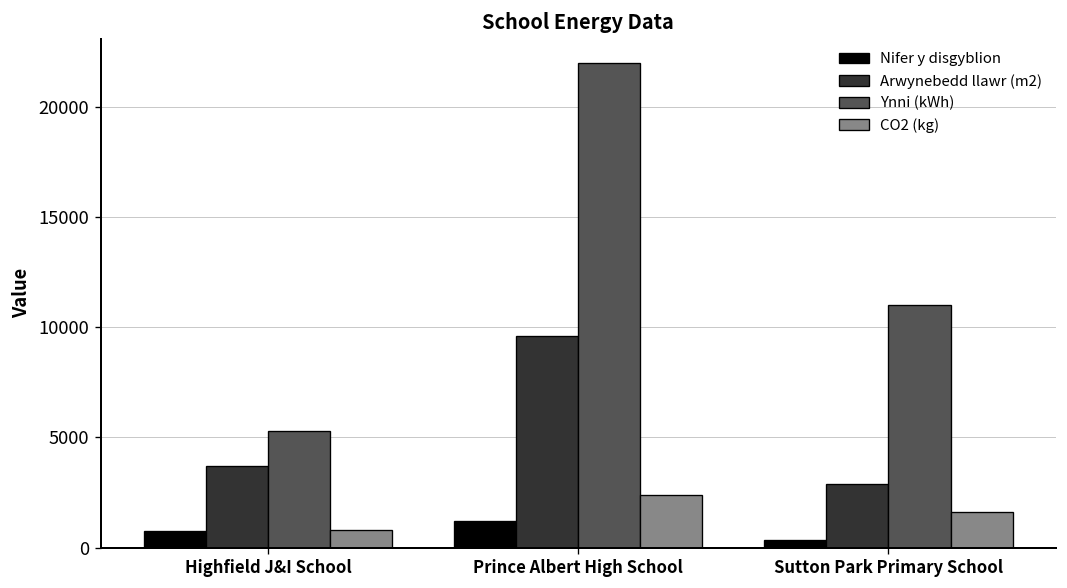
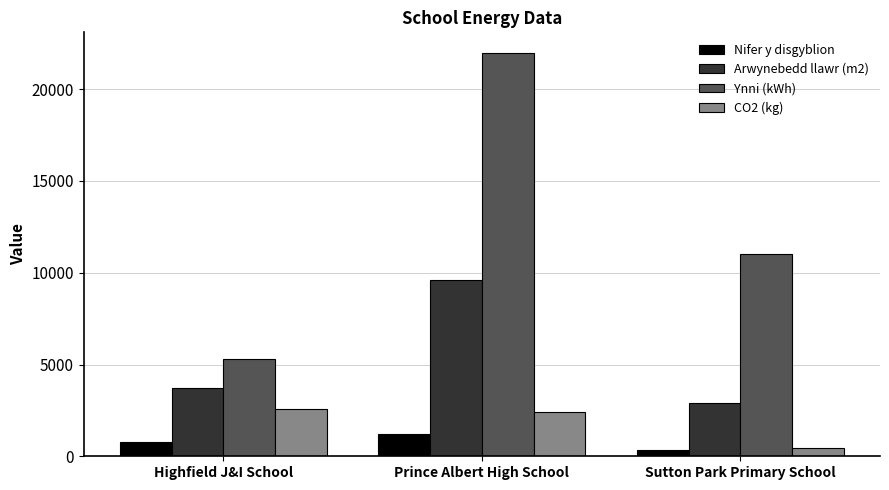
CO2 (kg), Highfield J&I School: 800 -> 2600
CO2 (kg), Sutton Park Primary School: 1600 -> 500
